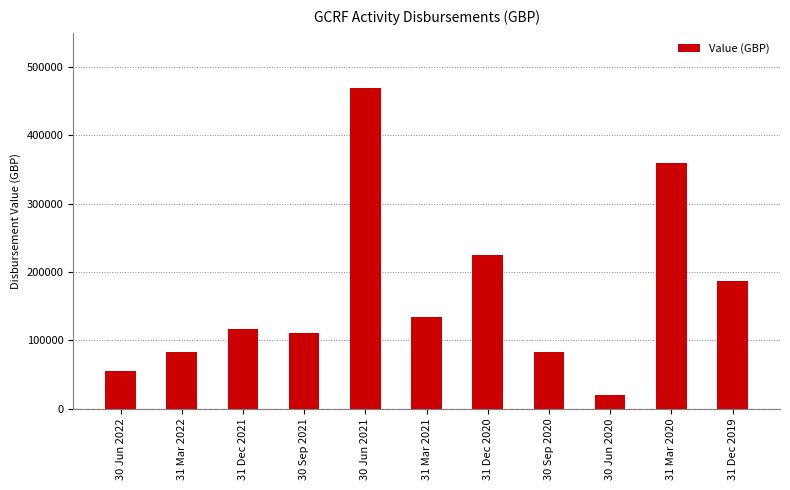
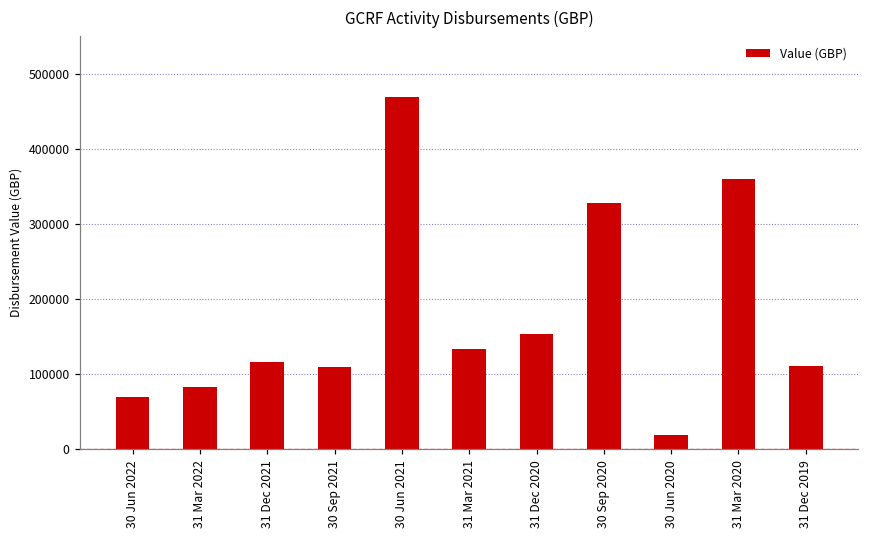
30 Jun 2022: 60000 -> 70000
31 Dec 2020: 220000 -> 150000
30 Sep 2020: 80000 -> 330000
31 Dec 2019: 190000 -> 110000
